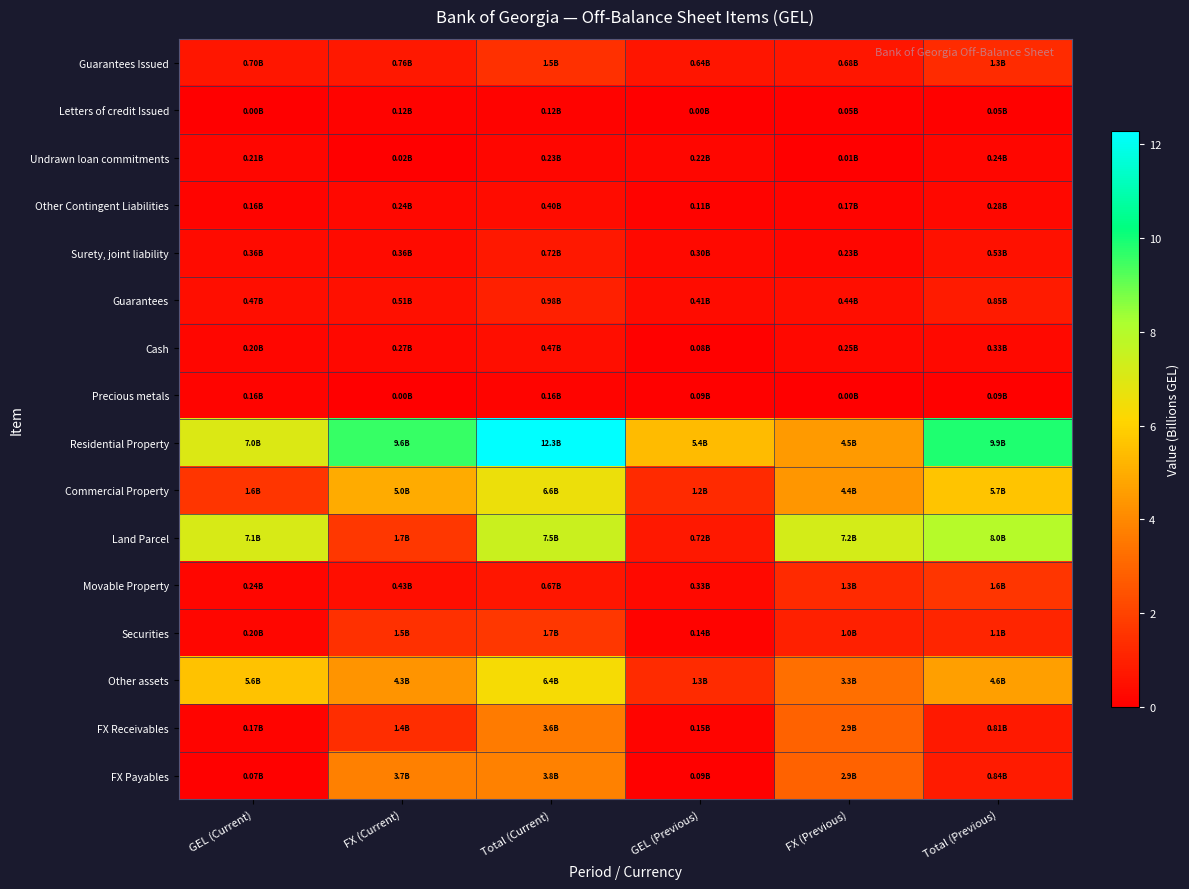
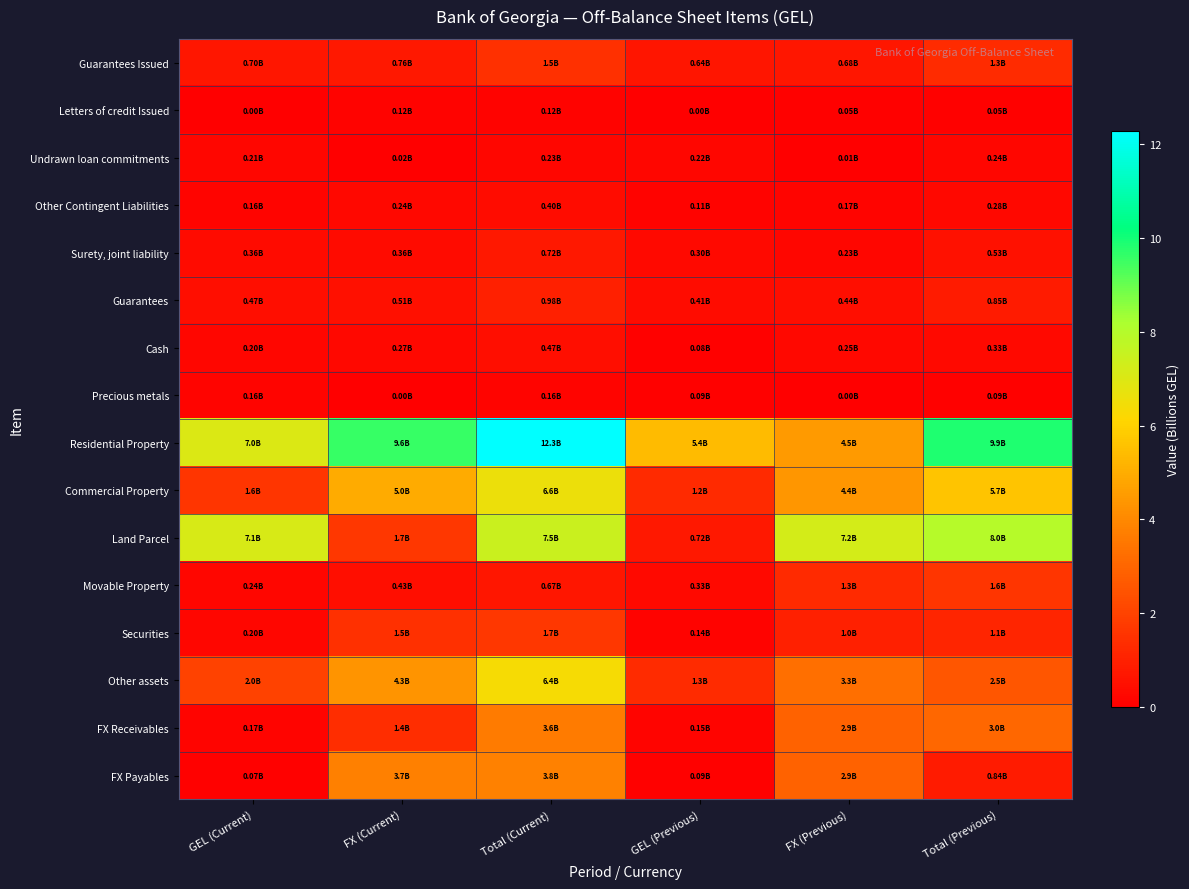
Other assets, GEL (Current): 5.6B -> 2.0B
Other assets, Total (Previous): 4.6B -> 2.5B
FX Receivables, Total (Previous): 0.81B -> 3.0B
